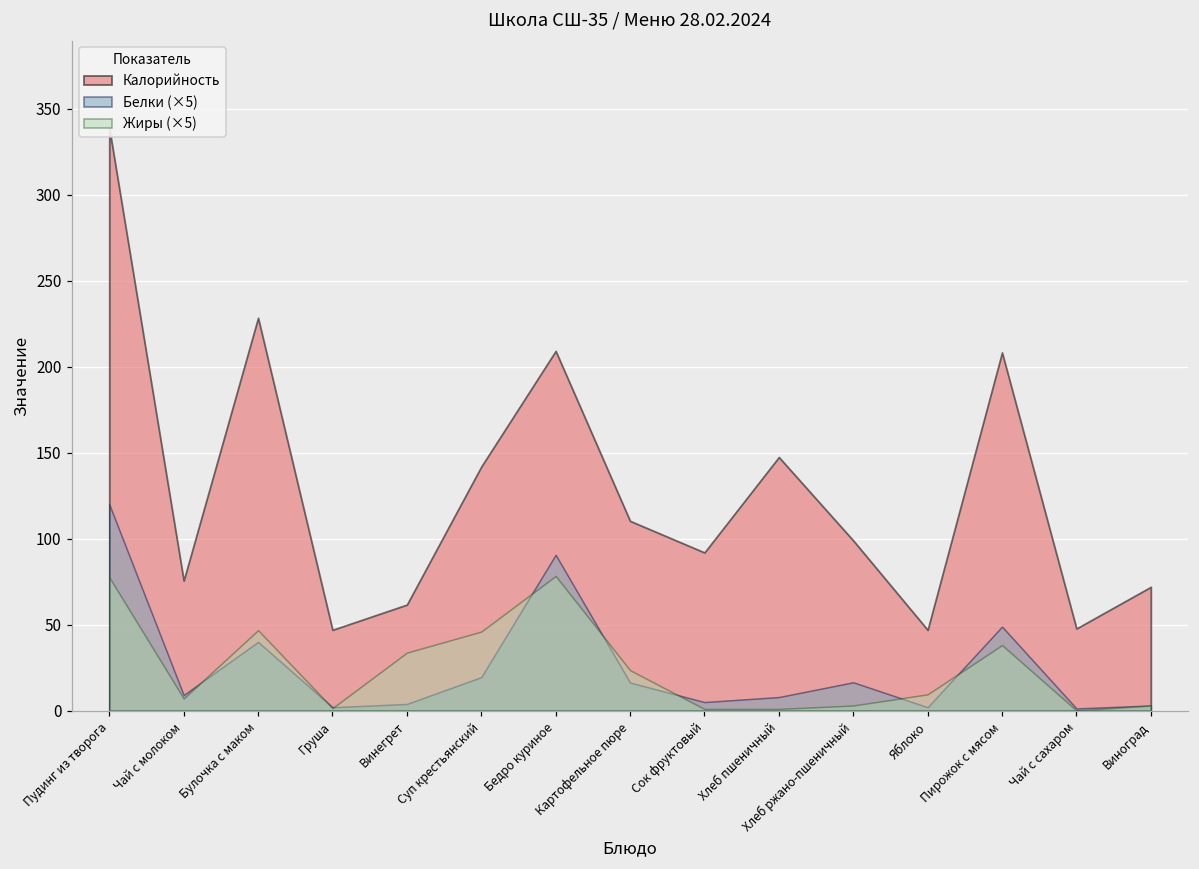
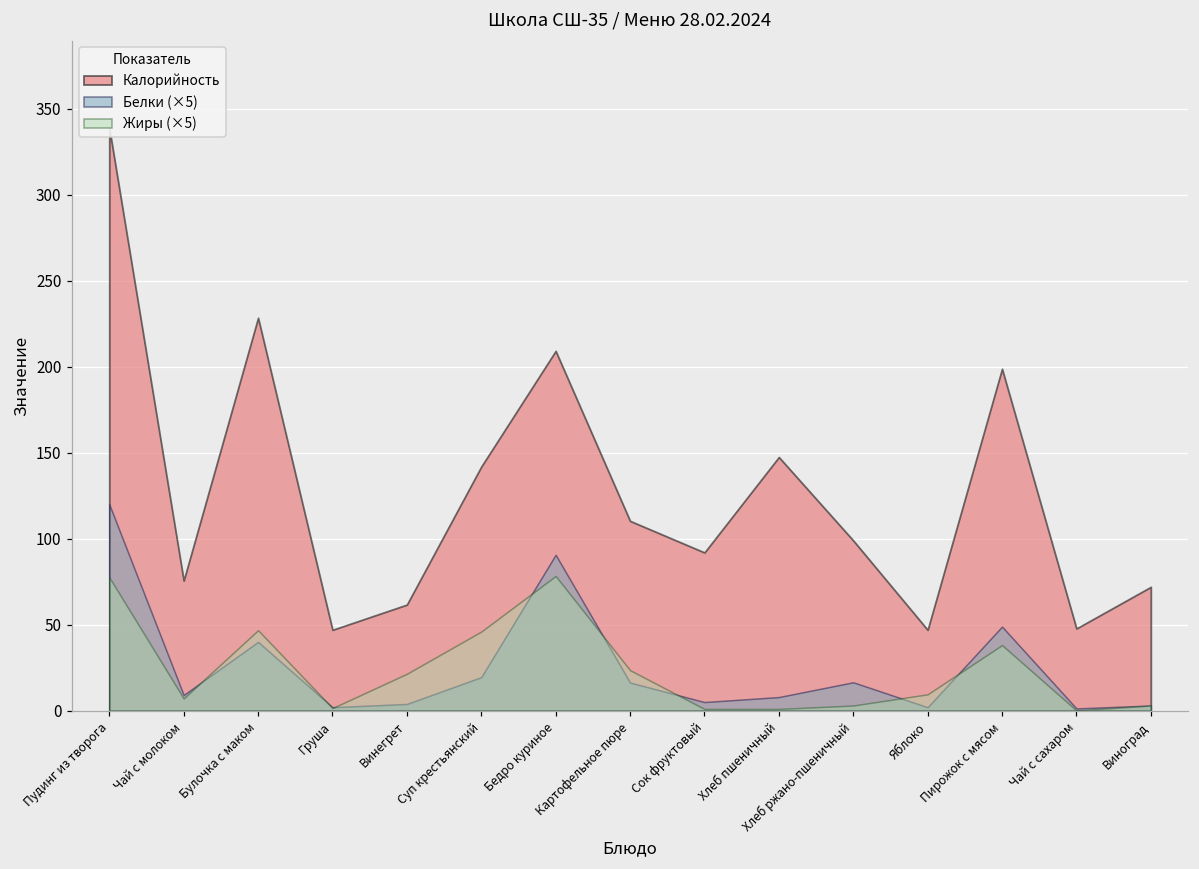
Жиры (×5), Винегрет: 34 -> 21
Калорийность, Пирожок с мясом: 208 -> 199
